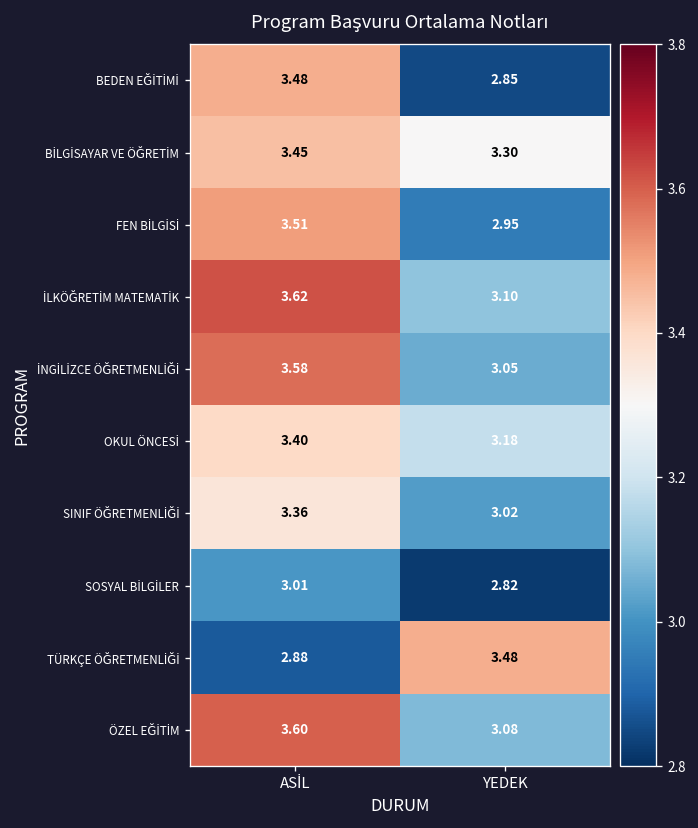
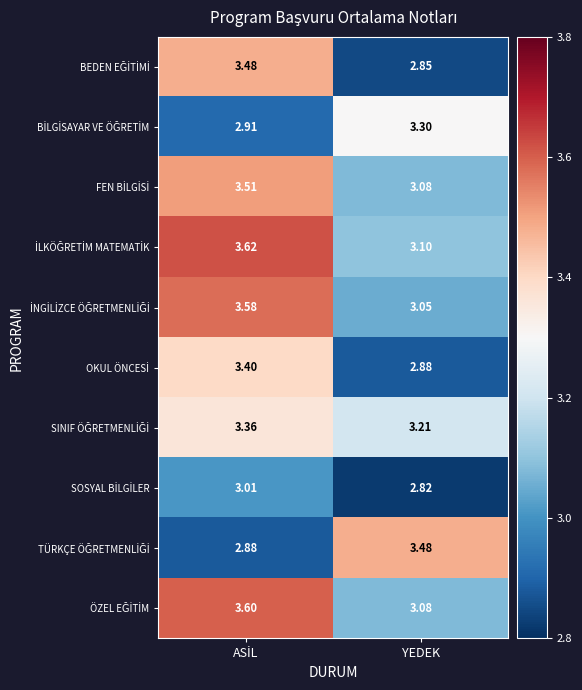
BİLGİSAYAR VE ÖĞRETİM, ASİL: 3.45 -> 2.91
FEN BİLGİSİ, YEDEK: 2.95 -> 3.08
OKUL ÖNCESİ, YEDEK: 3.18 -> 2.88
SINIF ÖĞRETMENLİĞİ, YEDEK: 3.02 -> 3.21
